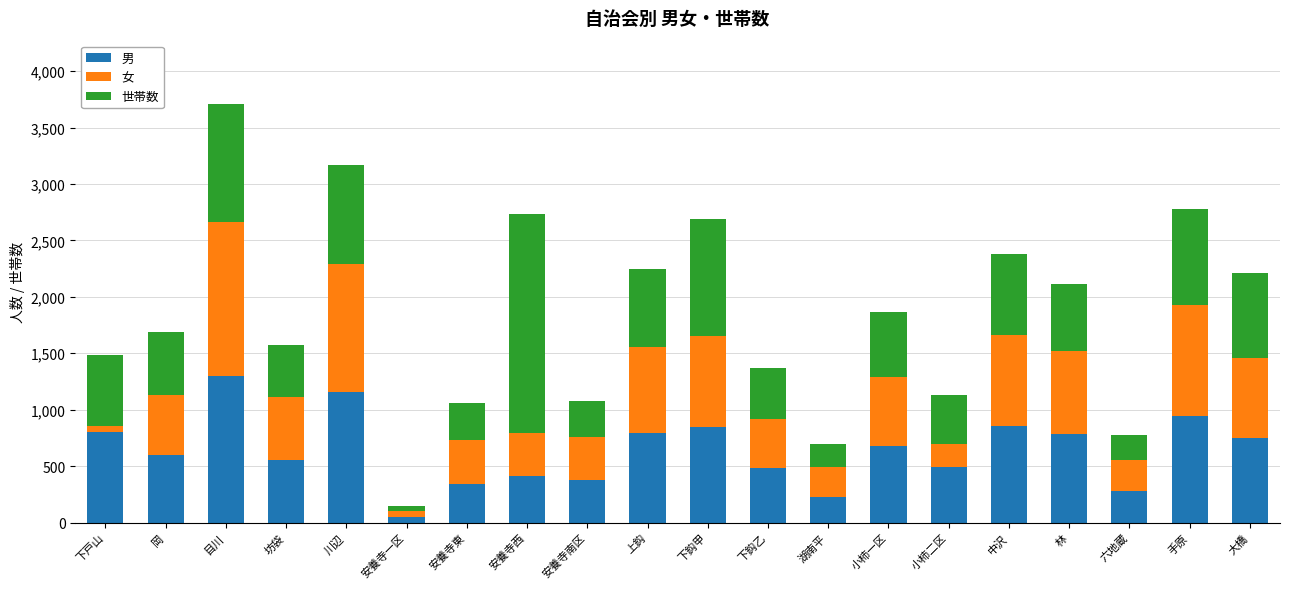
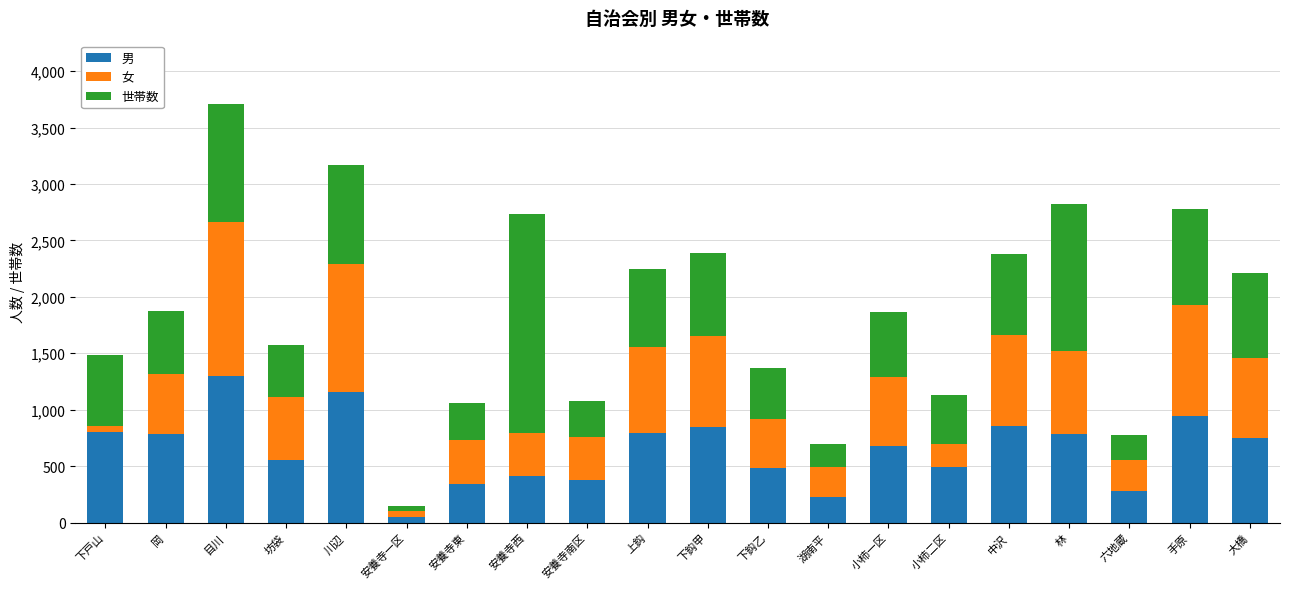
男, 岡: 600 -> 790
世帯数, 下鈎甲: 1,040 -> 730
世帯数, 林: 600 -> 1,300
